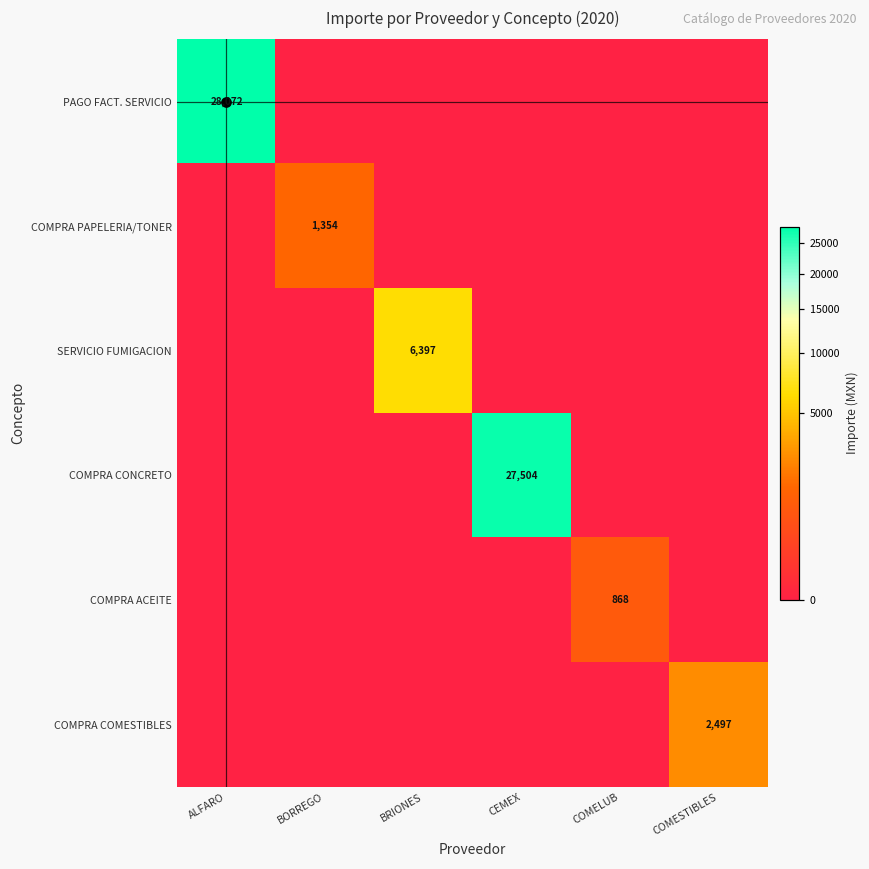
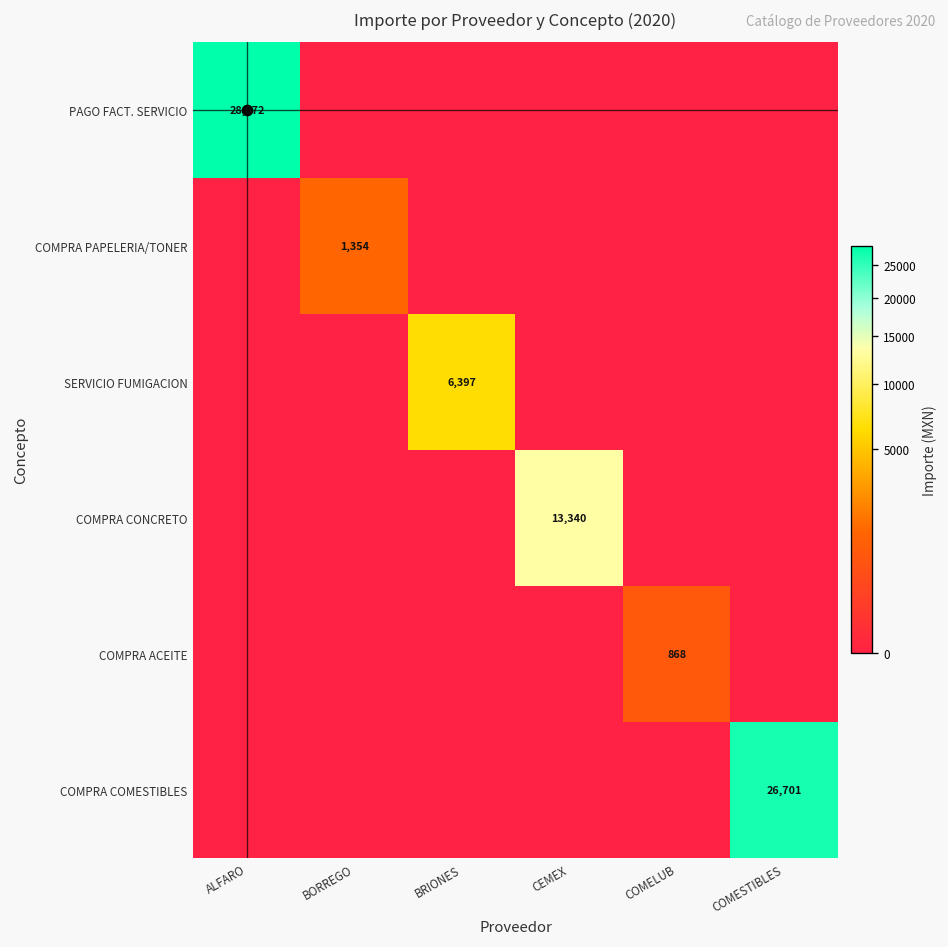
COMPRA CONCRETO, CEMEX: 27,504 -> 13,340
COMPRA COMESTIBLES, COMESTIBLES: 2,497 -> 26,701
